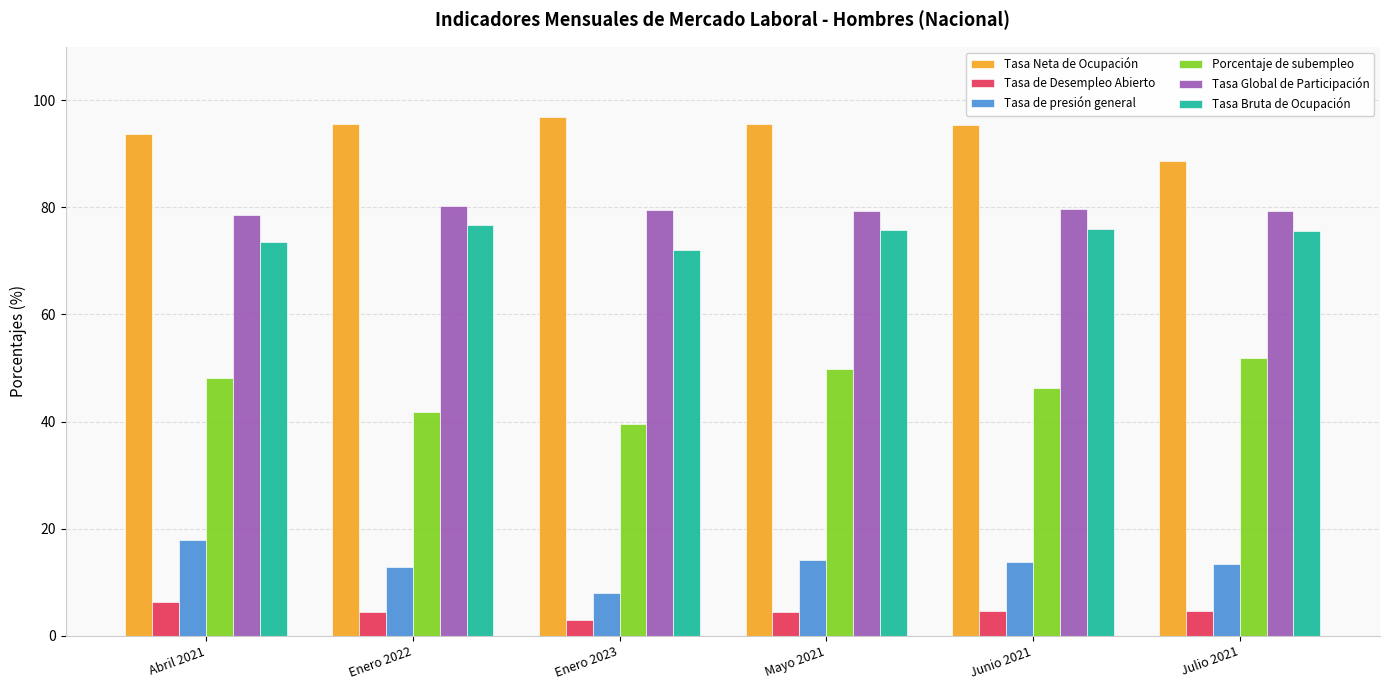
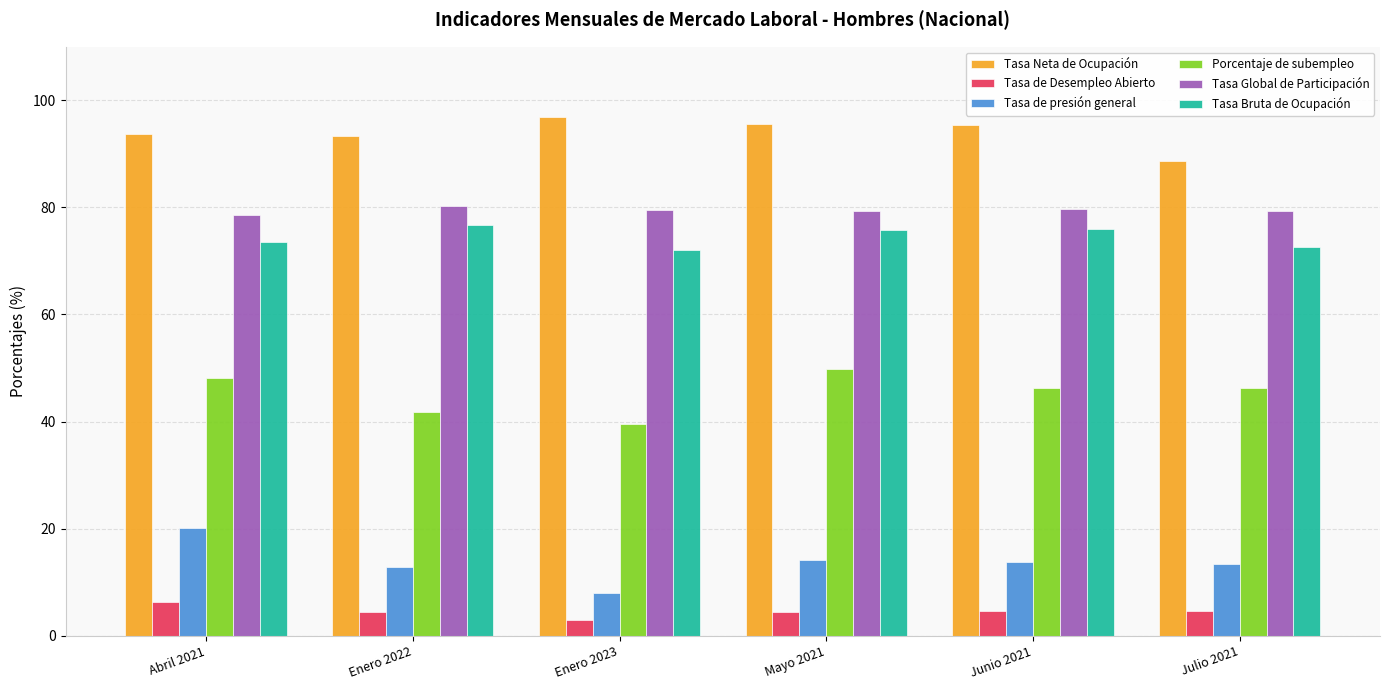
Tasa de presión general, Abril 2021: 18 -> 20
Tasa Neta de Ocupación, Enero 2022: 96 -> 93
Porcentaje de subempleo, Julio 2021: 52 -> 46
Tasa Bruta de Ocupación, Julio 2021: 76 -> 73
